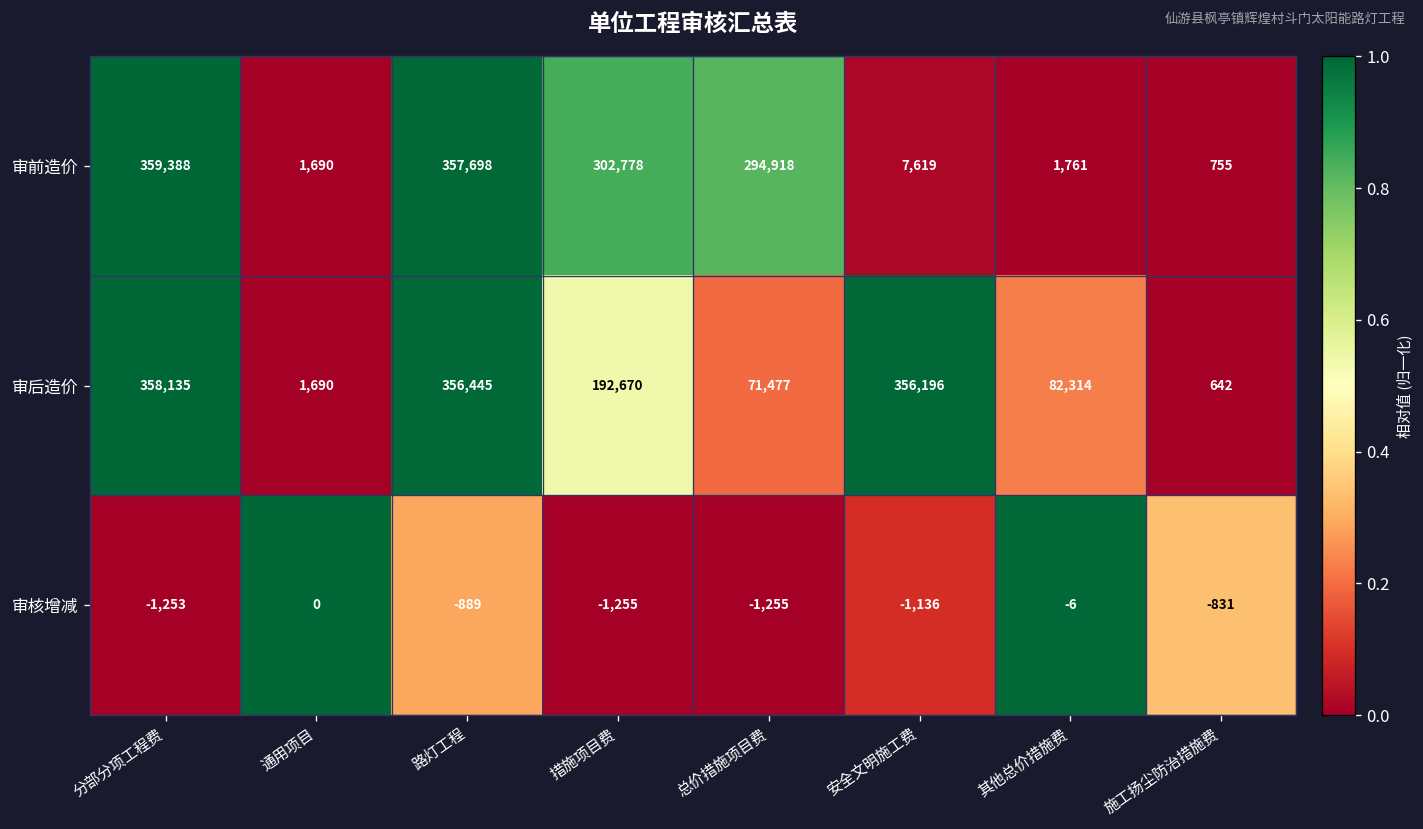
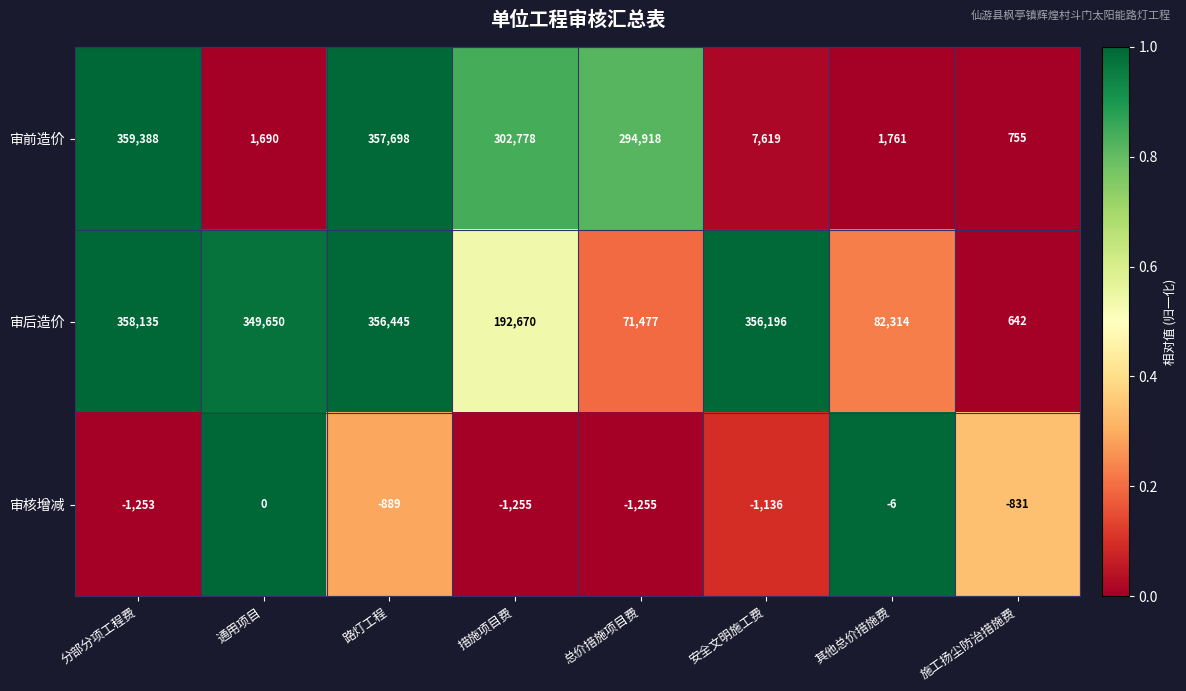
审后造价, 通用项目: 1,690 -> 349,650
